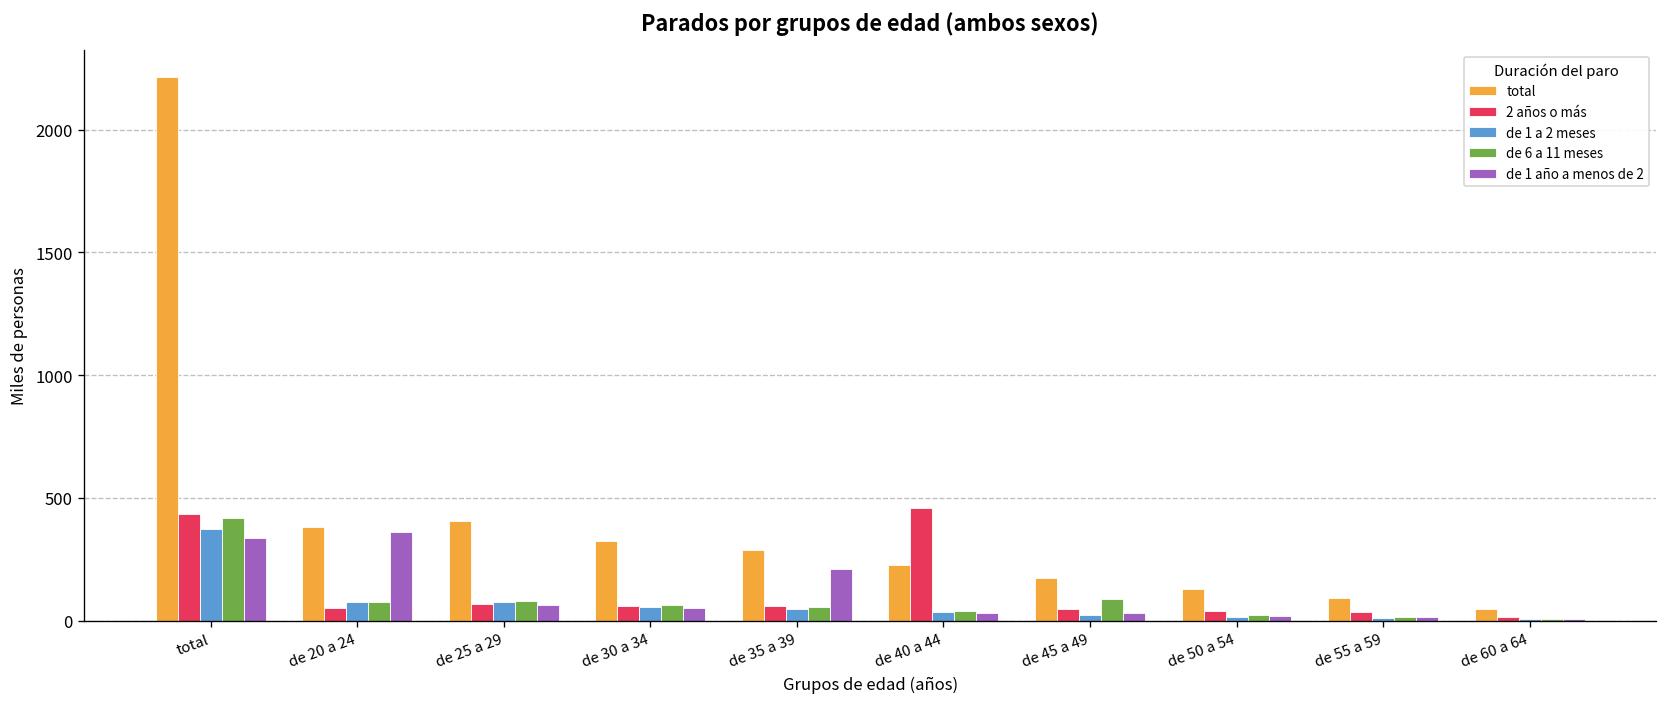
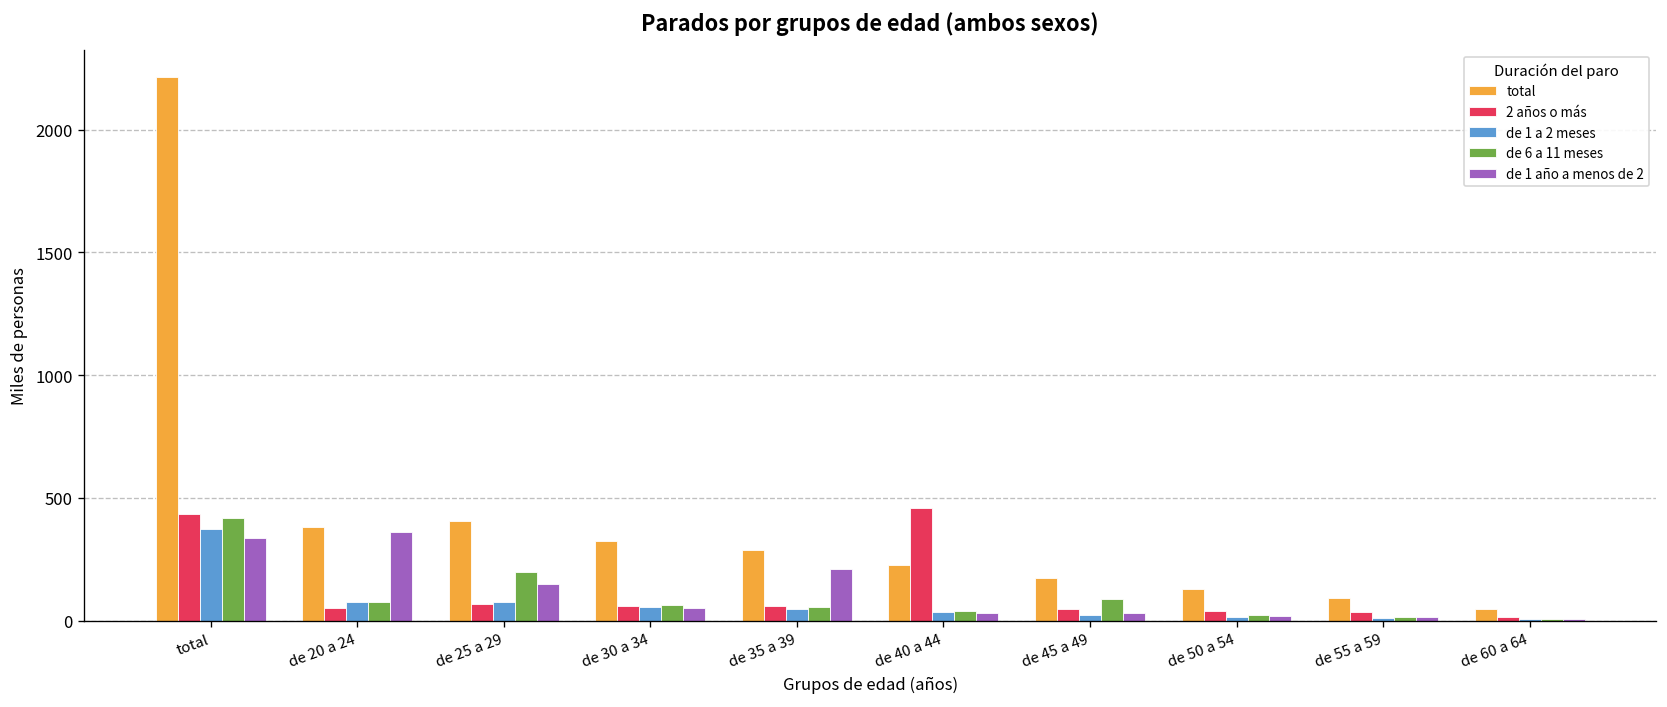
de 6 a 11 meses, de 25 a 29: 80 -> 200
de 1 año a menos de 2, de 25 a 29: 60 -> 150
